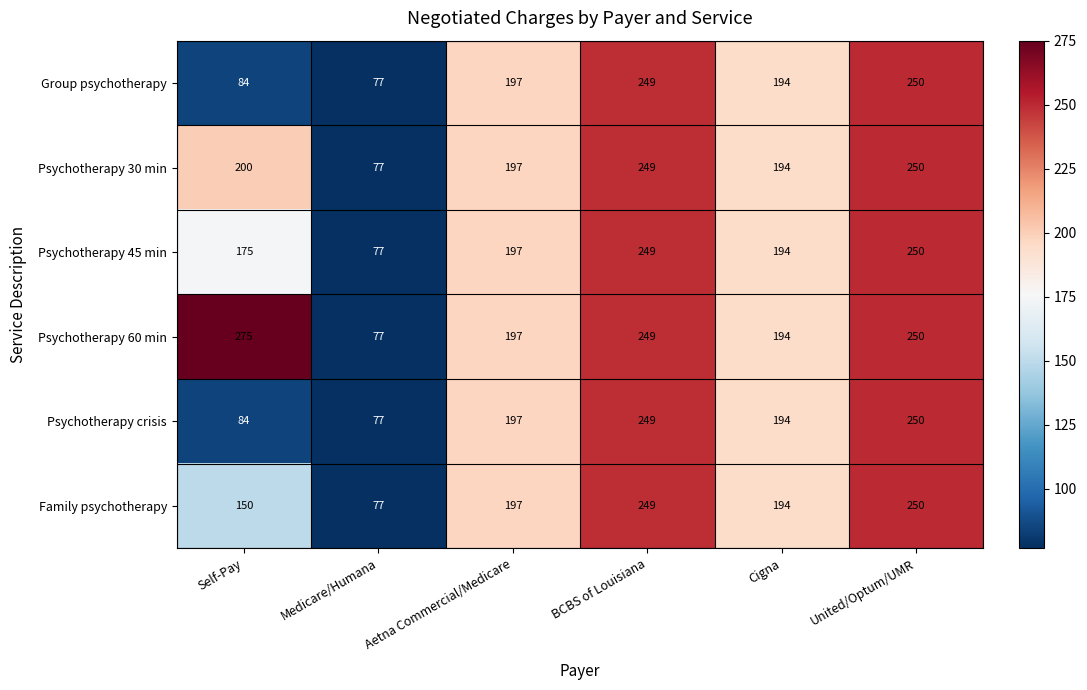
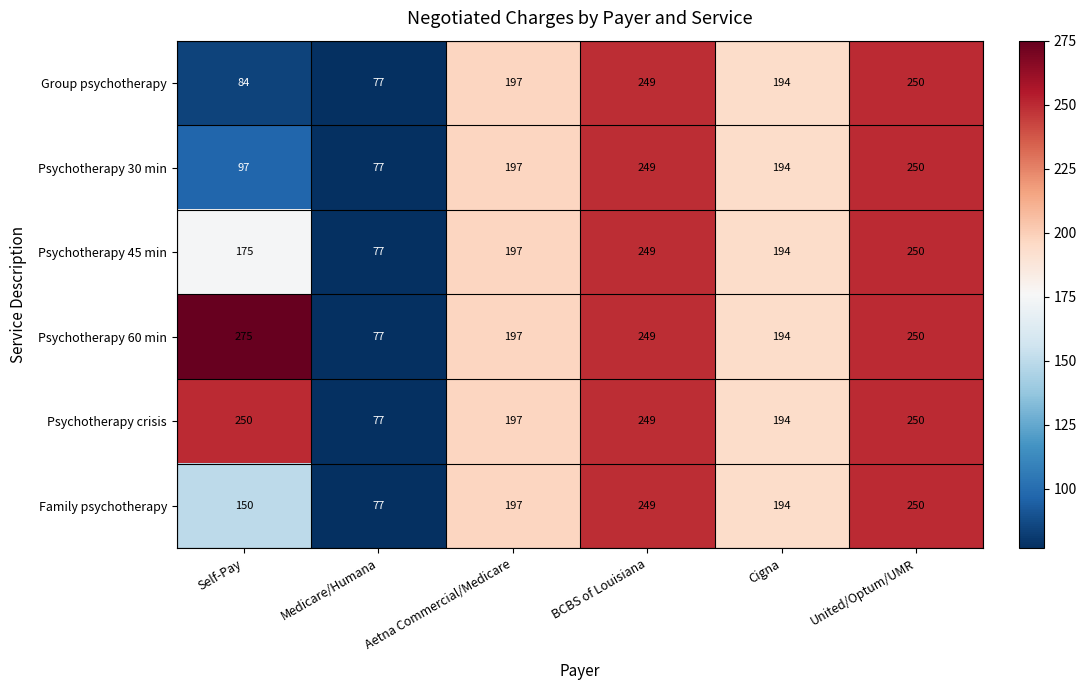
Psychotherapy 30 min, Self-Pay: 200 -> 97
Psychotherapy crisis, Self-Pay: 84 -> 250
